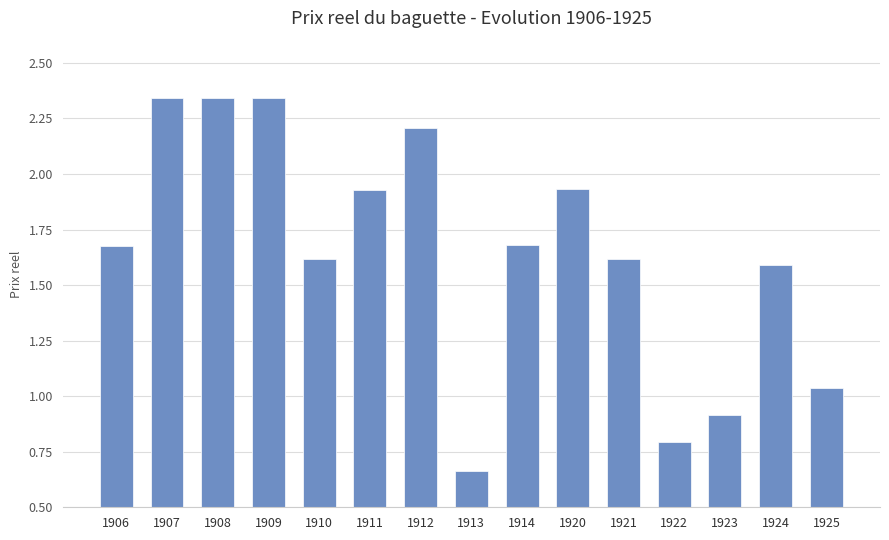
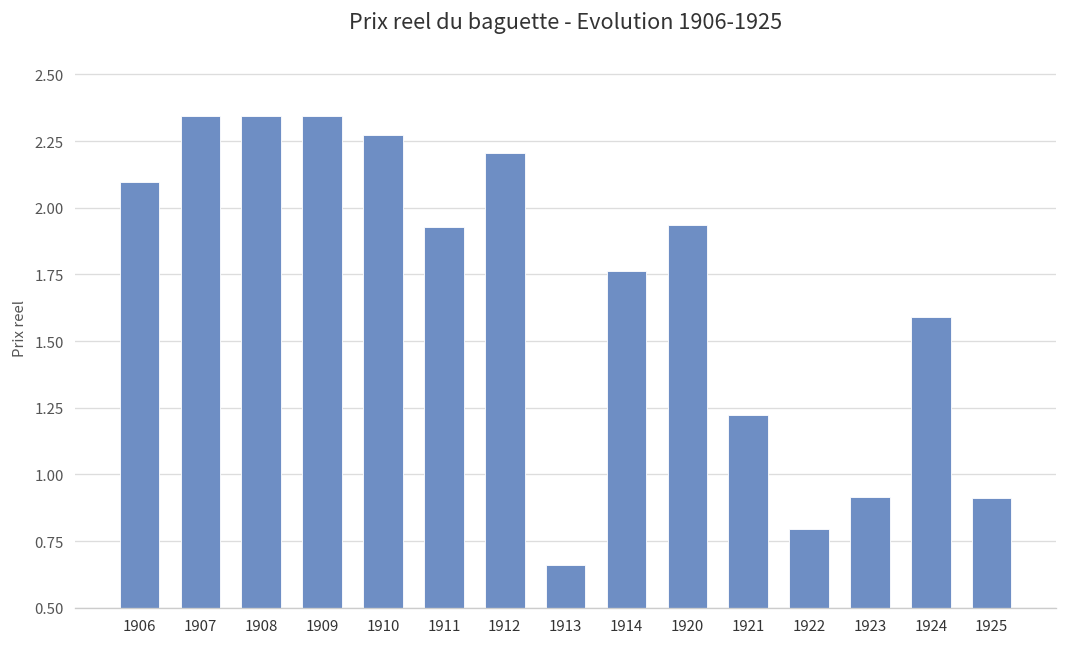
1906: 1.67 -> 2.10
1910: 1.62 -> 2.27
1914: 1.68 -> 1.76
1921: 1.62 -> 1.22
1925: 1.04 -> 0.91
